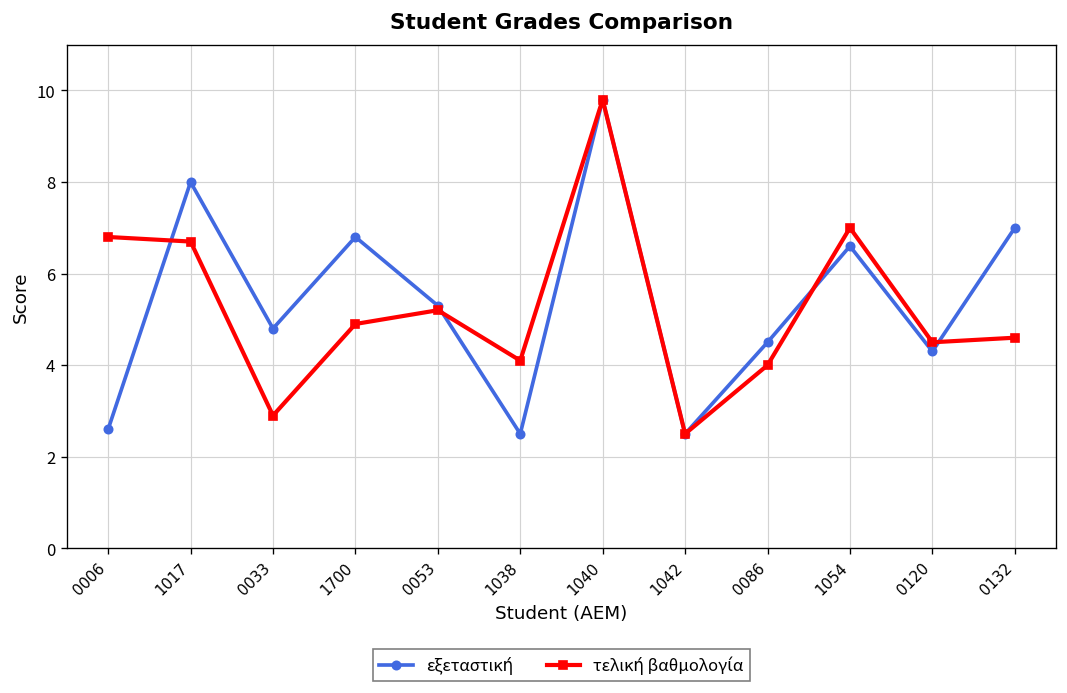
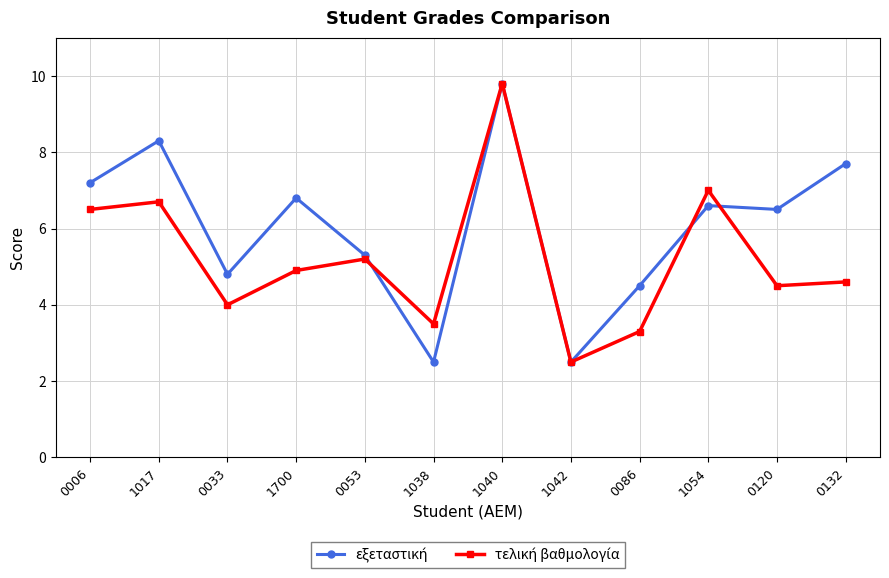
εξεταστική, 0006: 2.6 -> 7.2
τελική βαθμολογία, 0006: 6.8 -> 6.5
εξεταστική, 1017: 8.0 -> 8.3
τελική βαθμολογία, 0033: 2.9 -> 4.0
τελική βαθμολογία, 1038: 4.1 -> 3.5
τελική βαθμολογία, 0086: 4.0 -> 3.3
εξεταστική, 0120: 4.3 -> 6.5
εξεταστική, 0132: 7.0 -> 7.7
